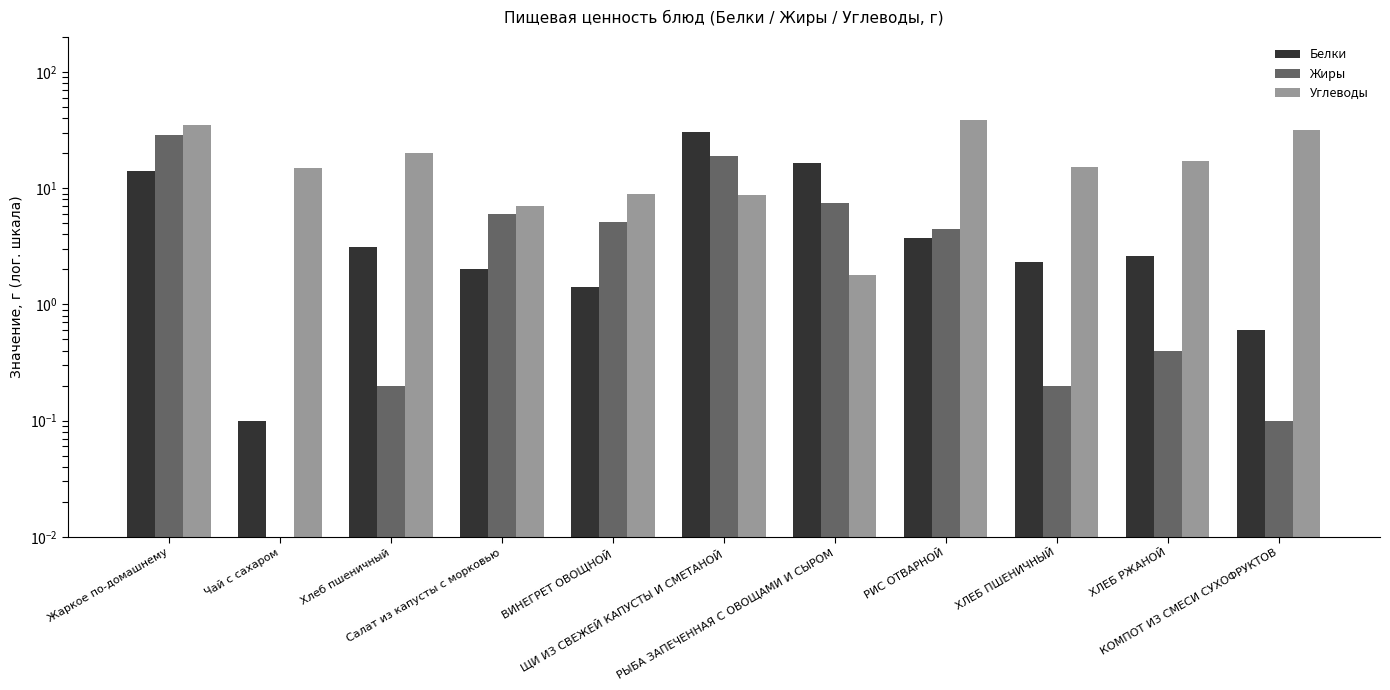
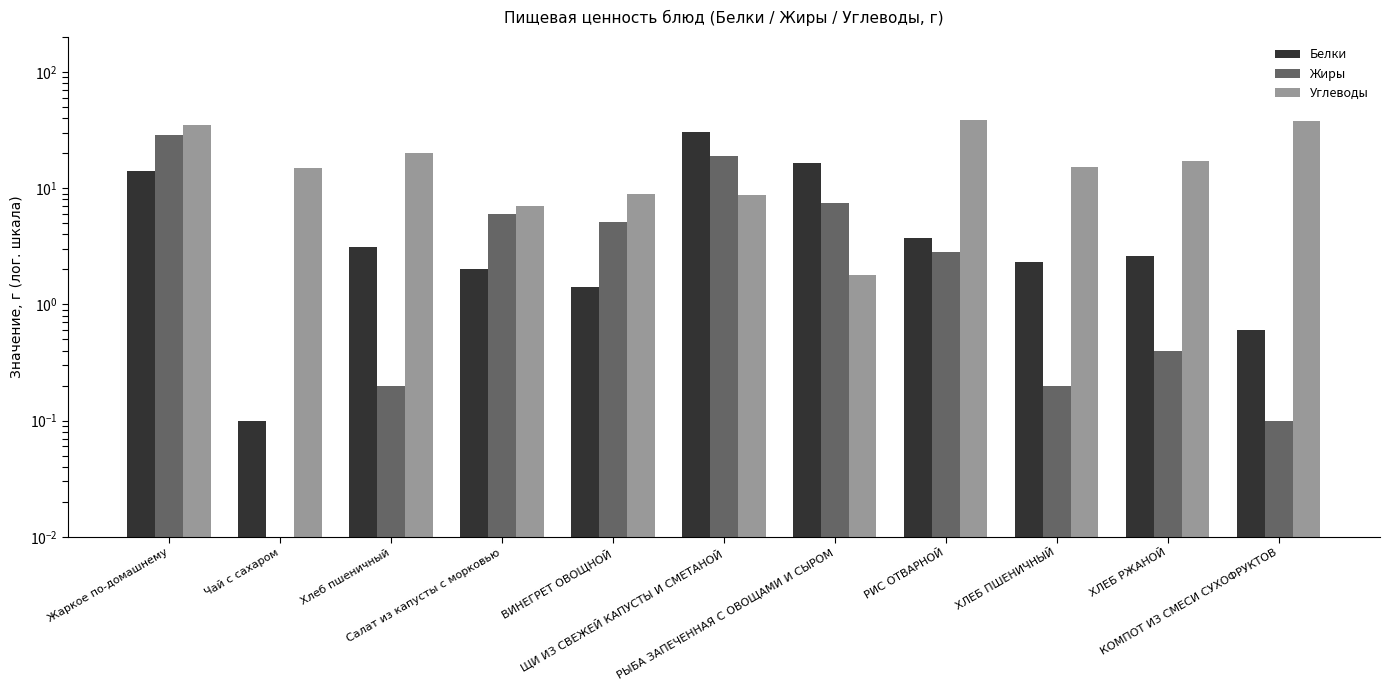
Жиры, РИС ОТВАРНОЙ: 4.5 -> 2.8
Углеводы, КОМПОТ ИЗ СМЕСИ СУХОФРУКТОВ: 32 -> 38
